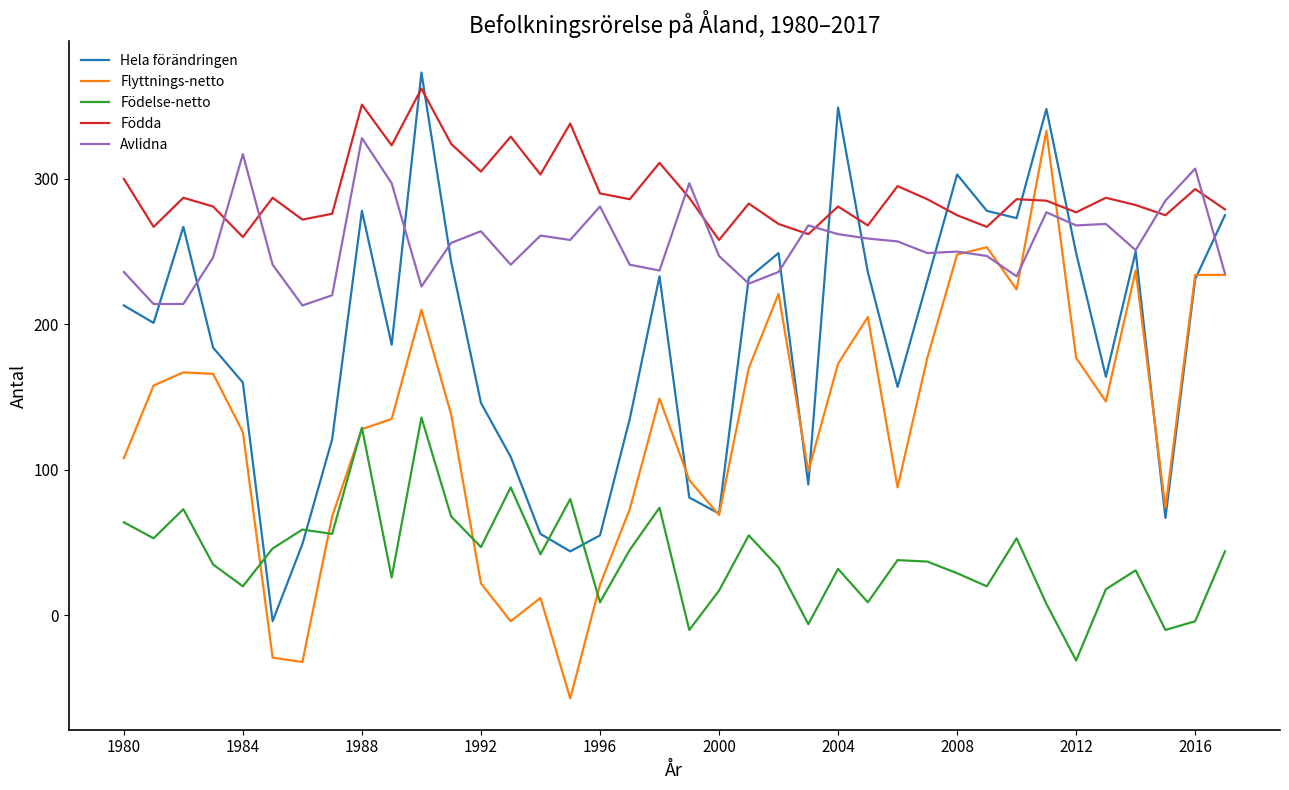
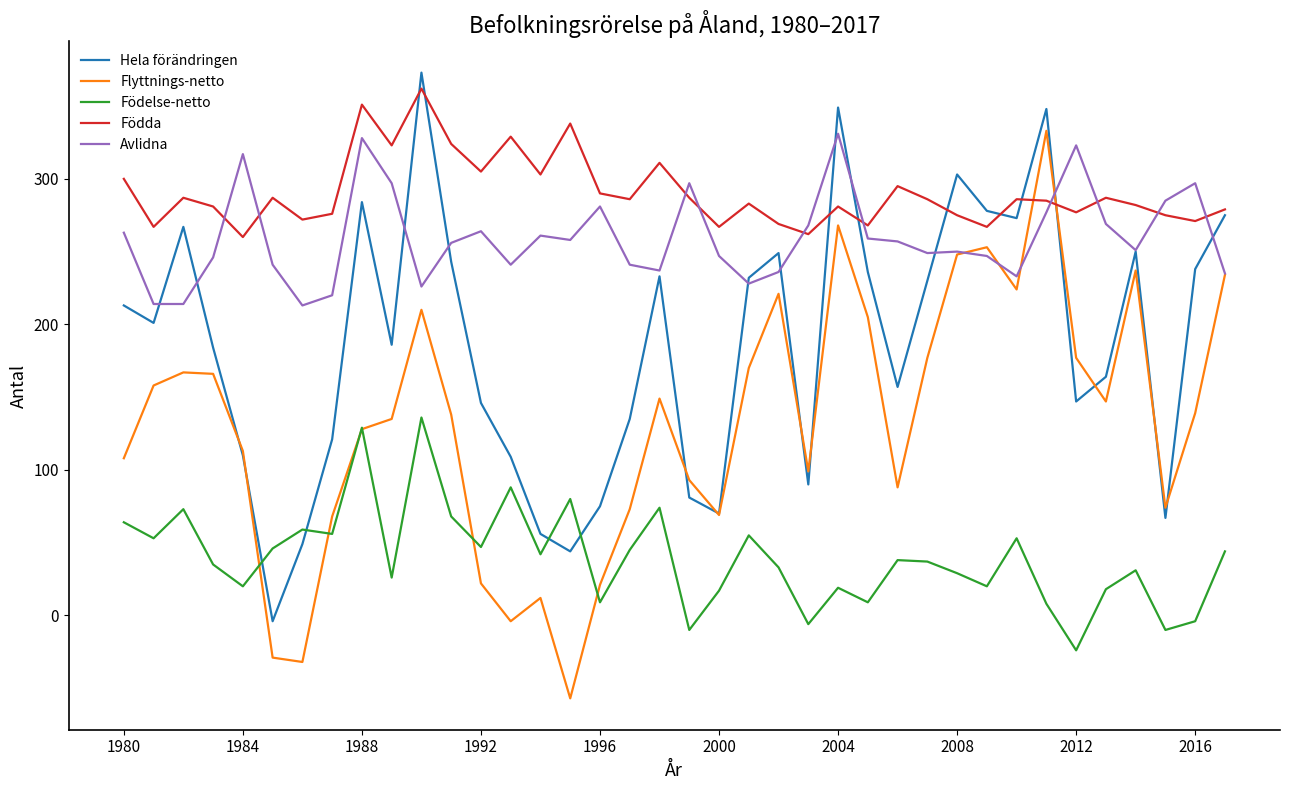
Avlidna, 1980: 236 -> 263
Hela förändringen, 1984: 160 -> 110
Flyttnings-netto, 1984: 126 -> 113
Hela förändringen, 1988: 278 -> 284
Hela förändringen, 1996: 55 -> 75
Födda, 2000: 258 -> 267
Flyttnings-netto, 2004: 173 -> 268
Födelse-netto, 2004: 32 -> 19
Avlidna, 2004: 262 -> 331
Hela förändringen, 2012: 249 -> 147
Födelse-netto, 2012: -31 -> -24
Avlidna, 2012: 268 -> 323
Hela förändringen, 2016: 231 -> 238
Flyttnings-netto, 2016: 234 -> 139
Födda, 2016: 293 -> 271
Avlidna, 2016: 307 -> 297
